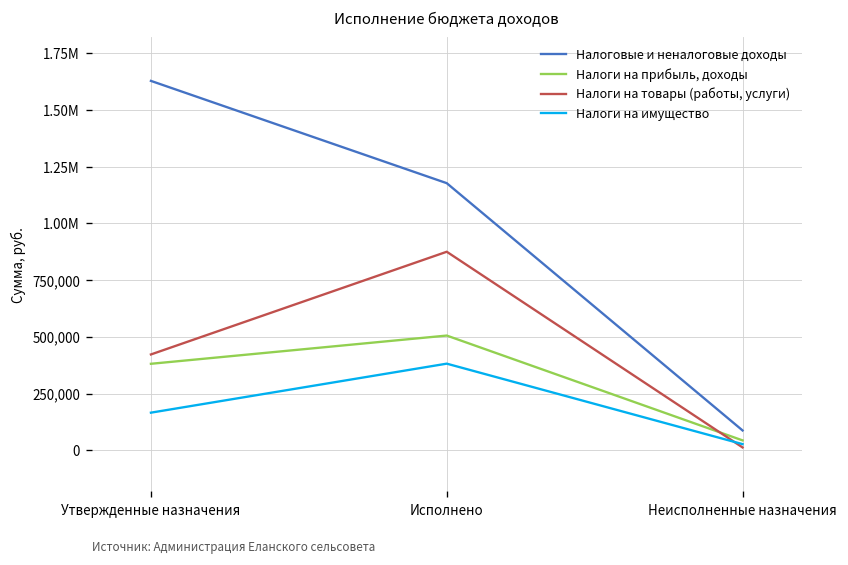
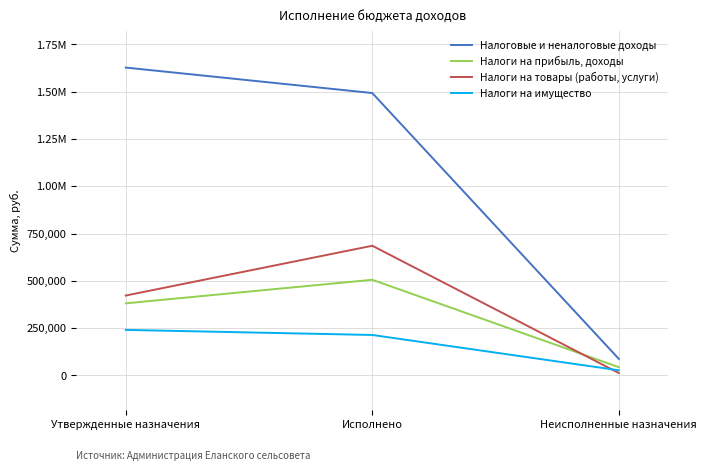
Налоги на имущество, Утвержденные назначения: 170,000 -> 240,000
Налоговые и неналоговые доходы, Исполнено: 1,180,000 -> 1,490,000
Налоги на товары (работы, услуги), Исполнено: 870,000 -> 690,000
Налоги на имущество, Исполнено: 380,000 -> 210,000
